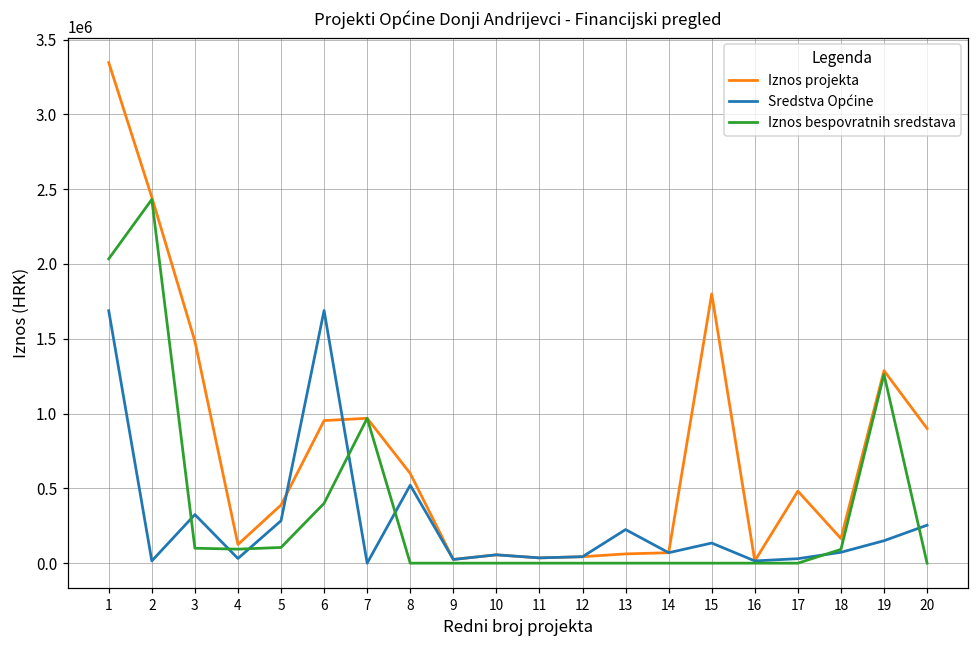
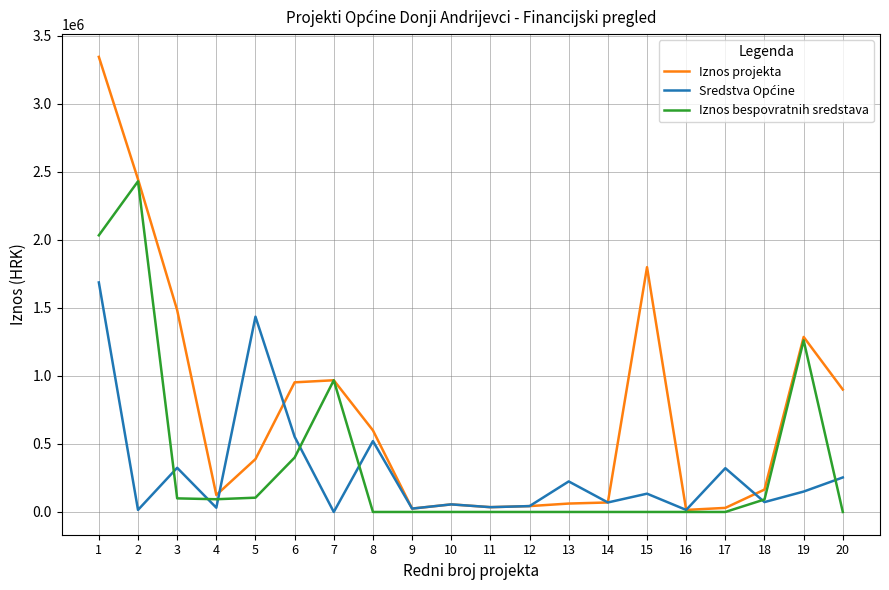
Sredstva Općine, 5: 280000 -> 1440000
Sredstva Općine, 6: 1690000 -> 550000
Iznos projekta, 17: 480000 -> 30000
Sredstva Općine, 17: 30000 -> 320000
